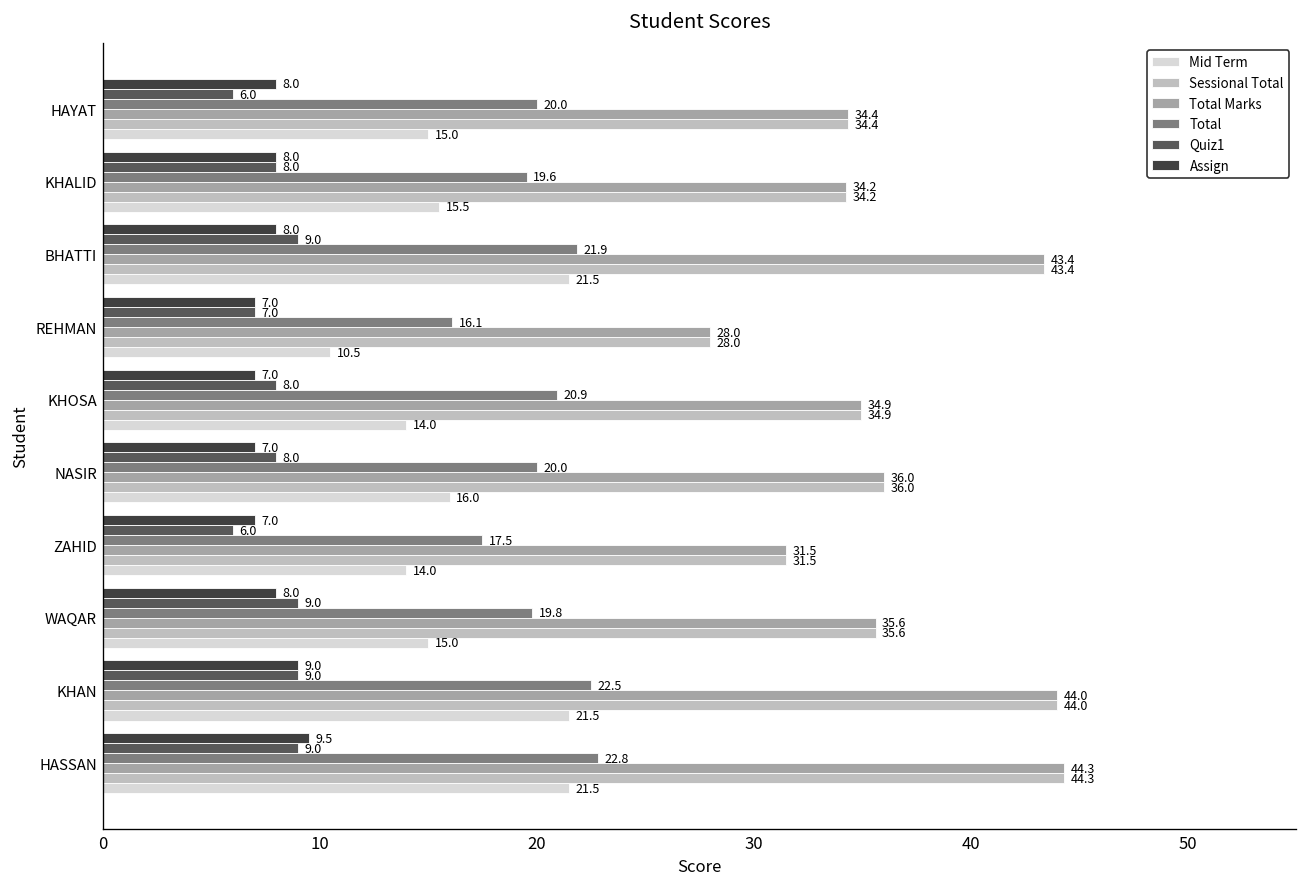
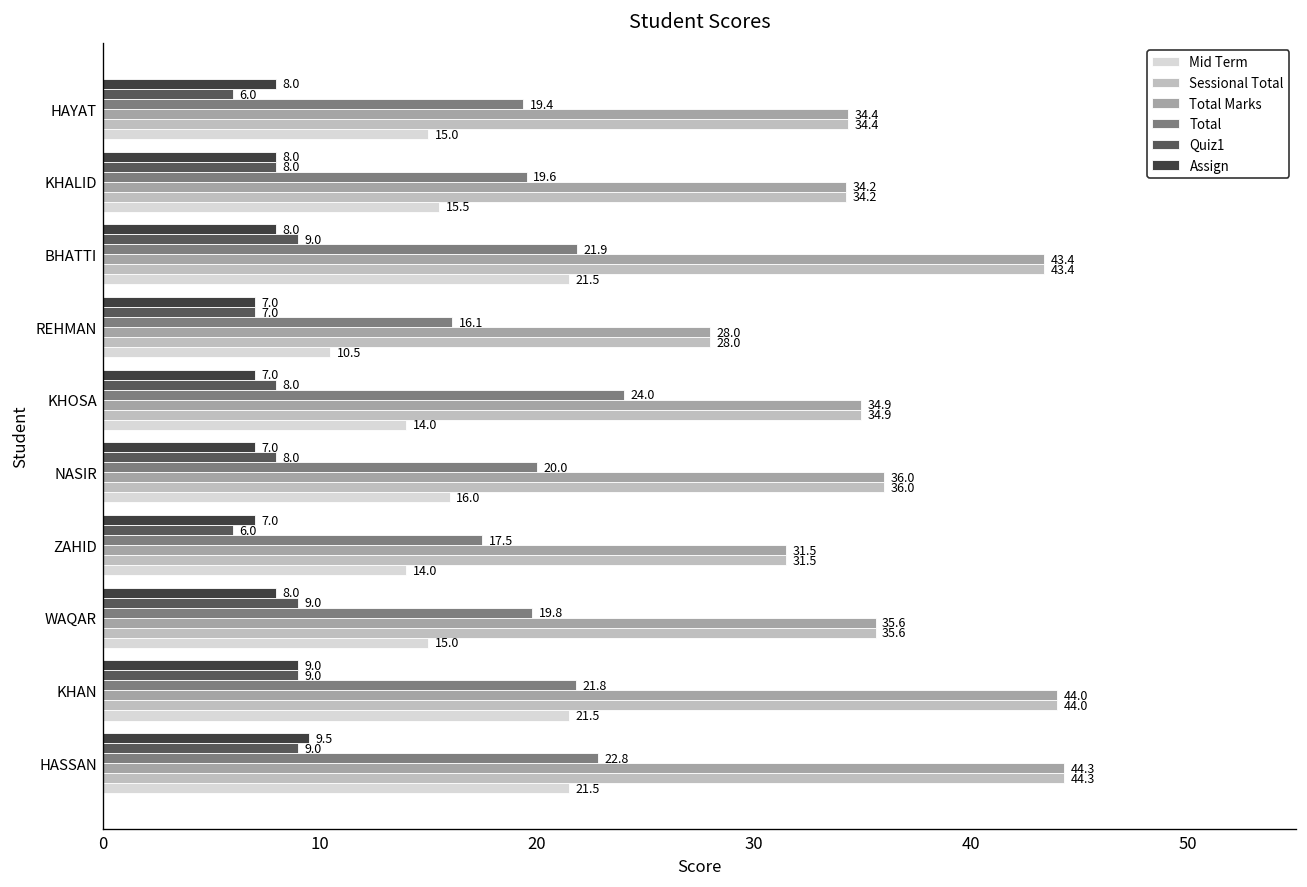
Total, HAYAT: 20.0 -> 19.4
Total, KHOSA: 20.9 -> 24.0
Total, KHAN: 22.5 -> 21.8
